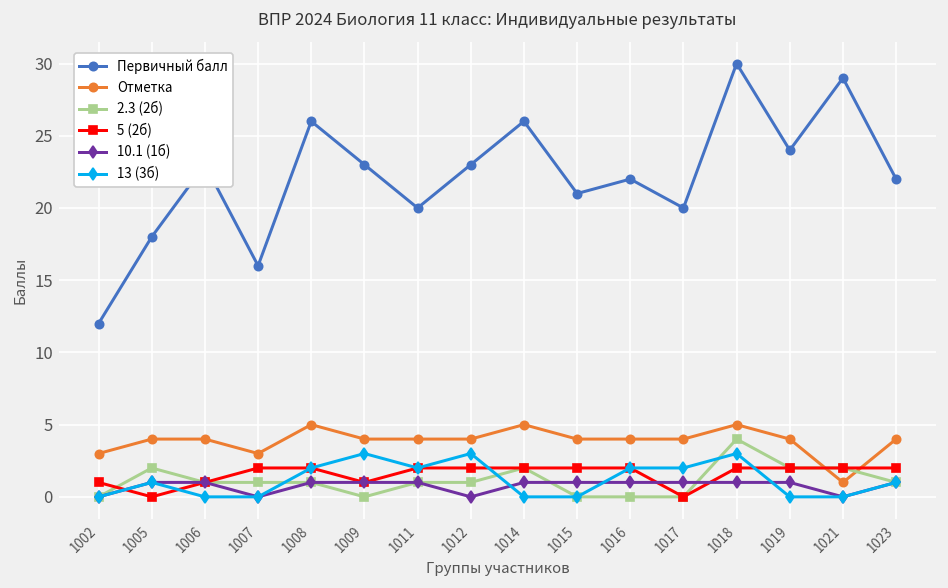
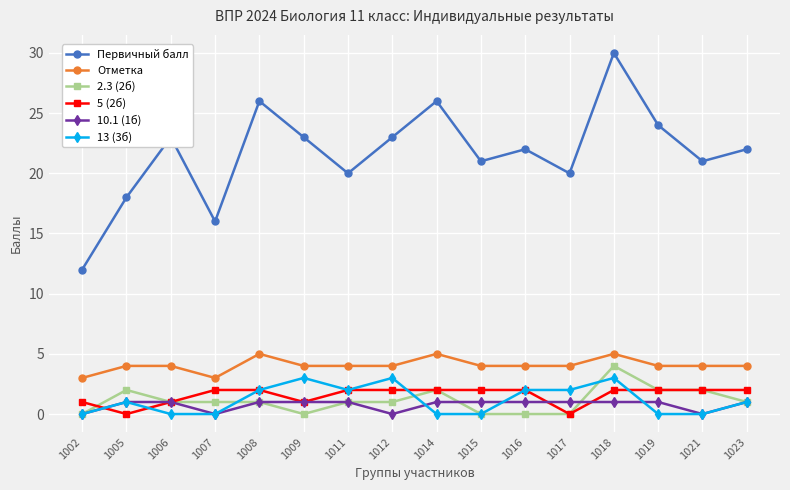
Первичный балл, 1021: 29 -> 21
Отметка, 1021: 1 -> 4
